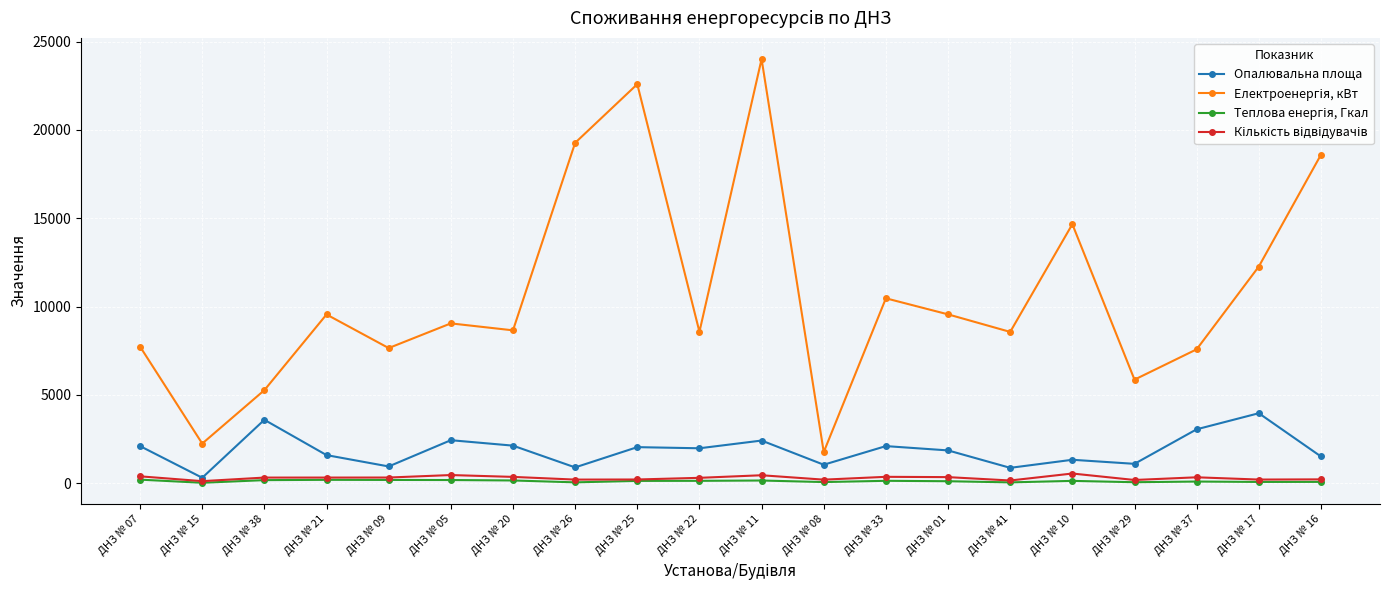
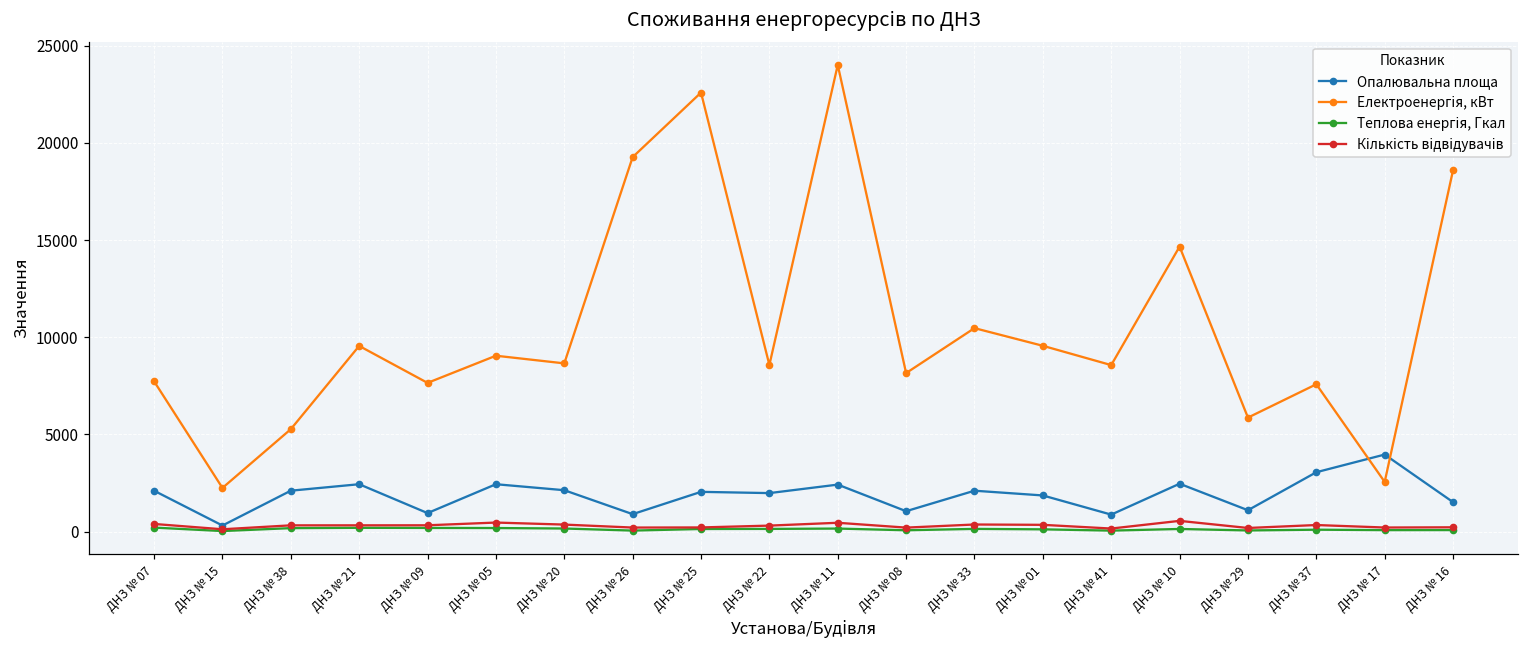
Опалювальна площа, ДНЗ № 38: 3600 -> 2100
Опалювальна площа, ДНЗ № 21: 1600 -> 2400
Електроенергія, кВт, ДНЗ № 08: 1800 -> 8200
Опалювальна площа, ДНЗ № 10: 1300 -> 2500
Електроенергія, кВт, ДНЗ № 17: 12300 -> 2600
